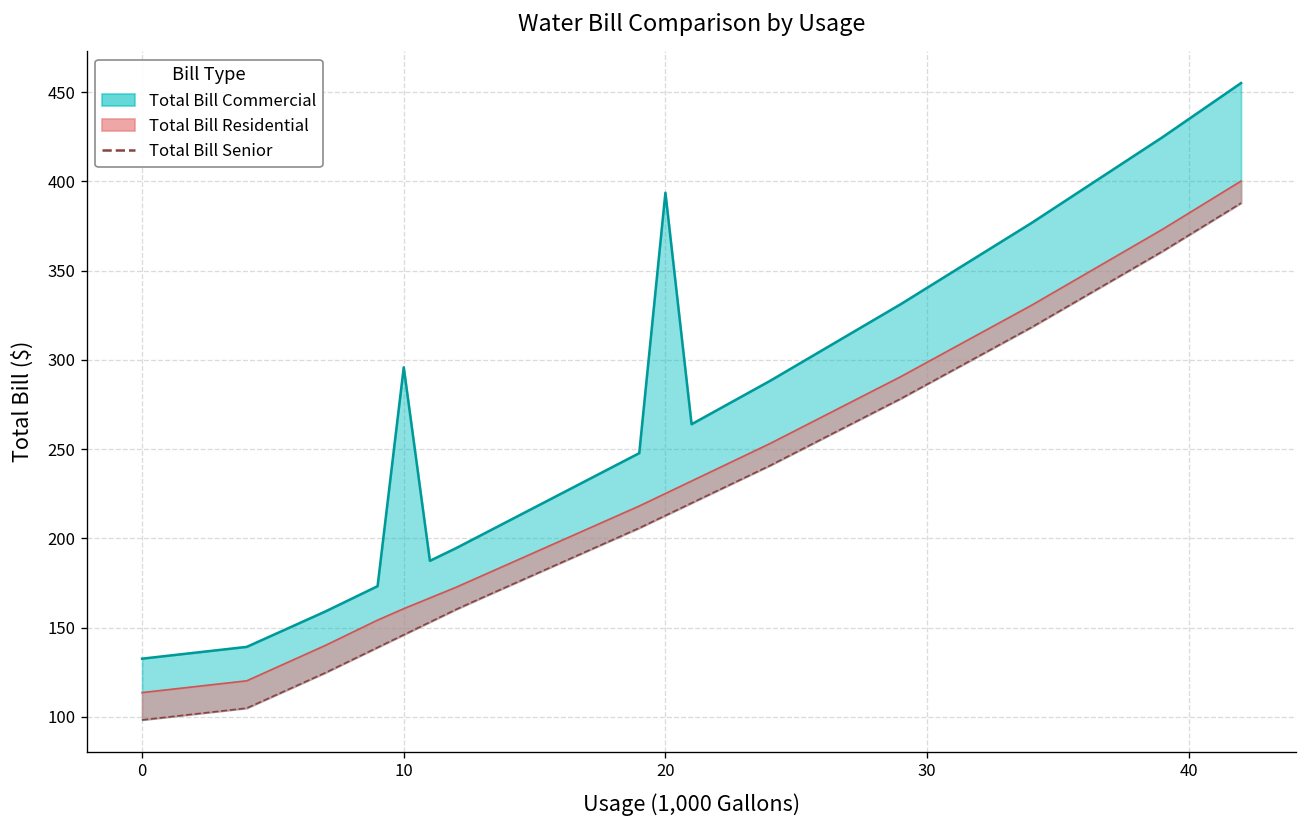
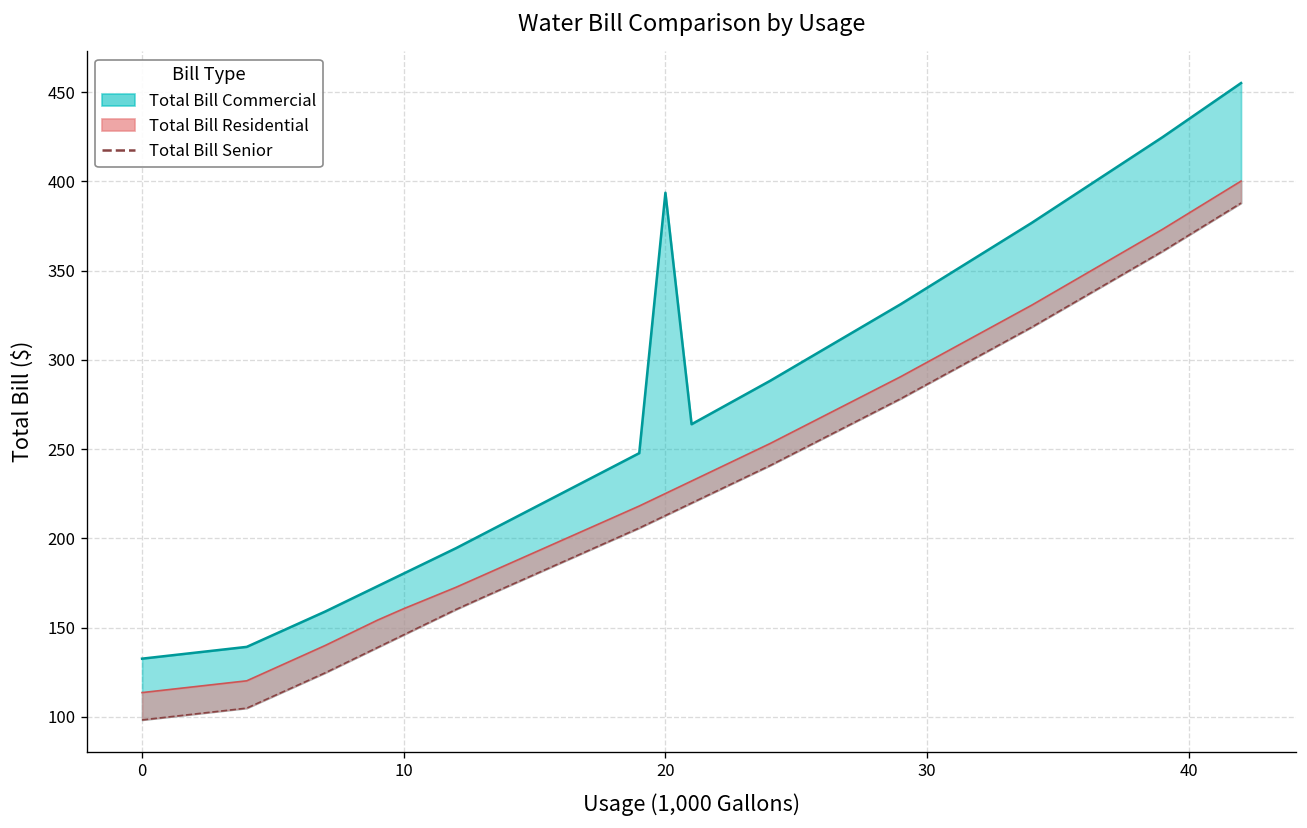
Total Bill Commercial, 10: 296 -> 180
